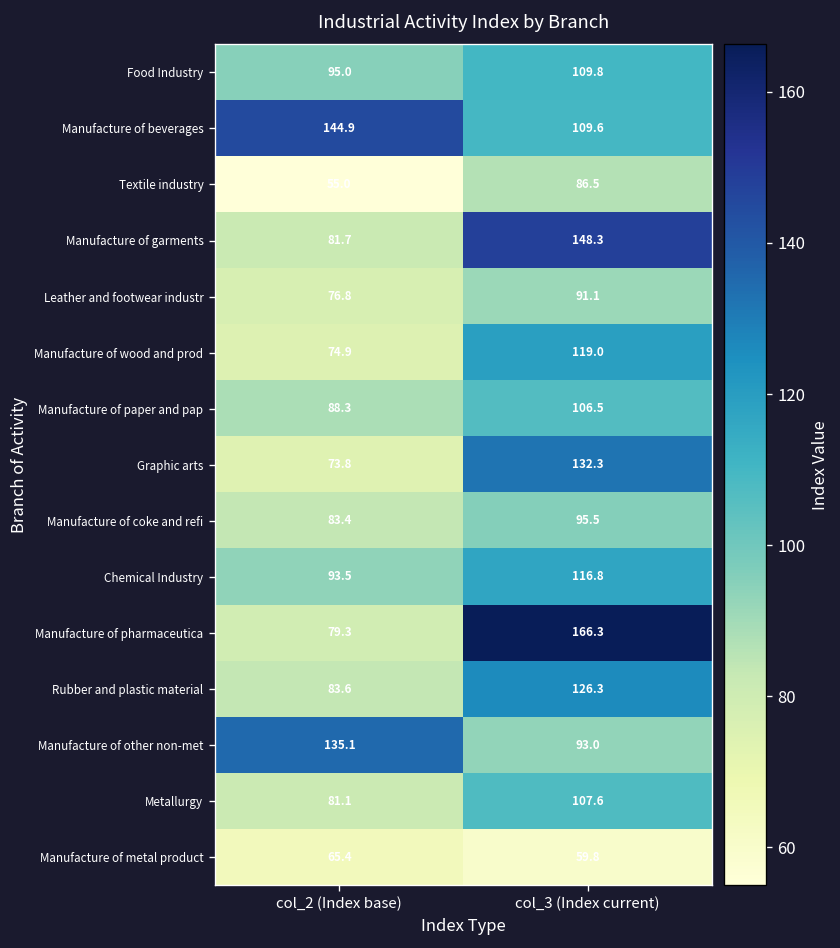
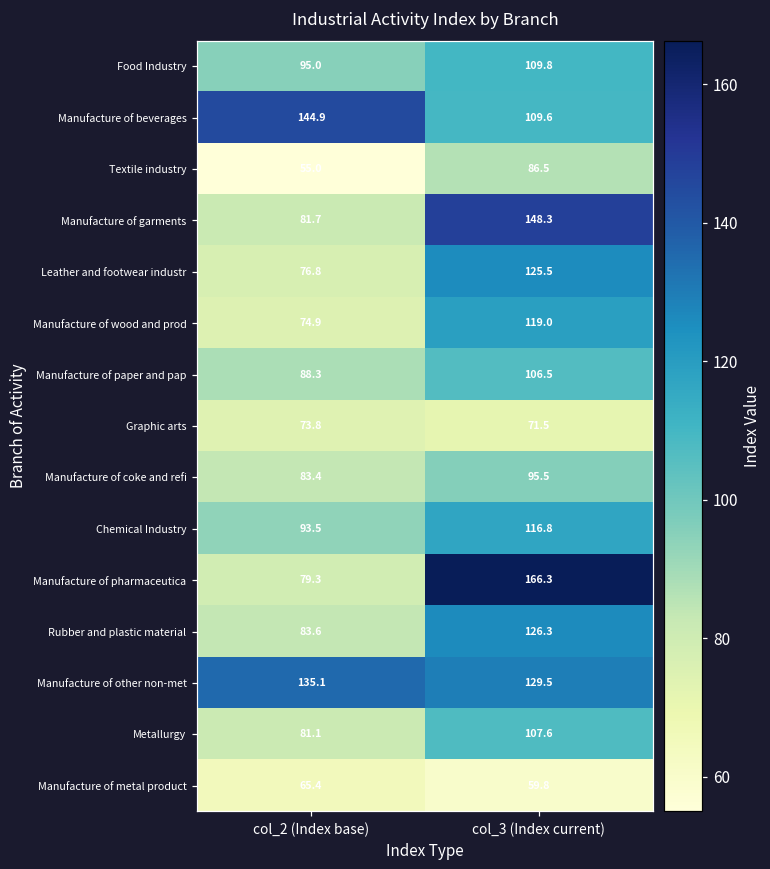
Leather and footwear industr, col_3 (Index current): 91.1 -> 125.5
Graphic arts, col_3 (Index current): 132.3 -> 71.5
Manufacture of other non-met, col_3 (Index current): 93.0 -> 129.5
